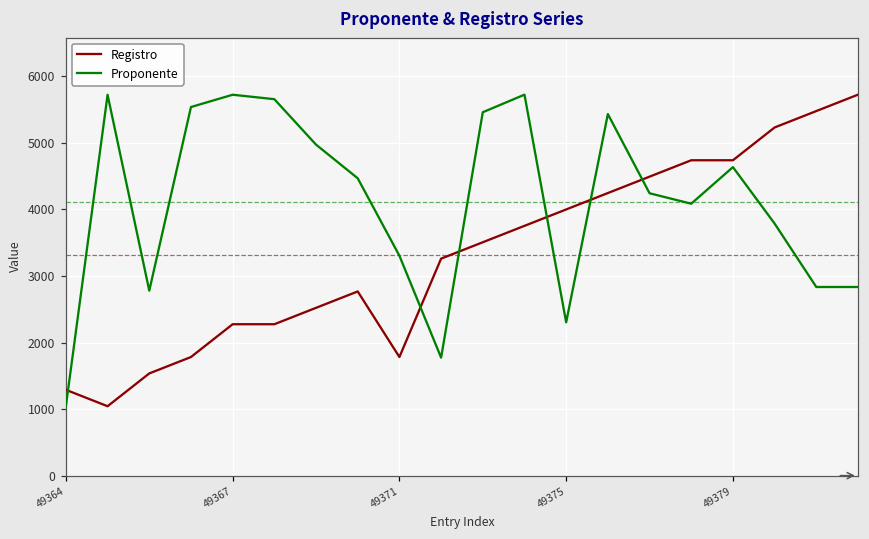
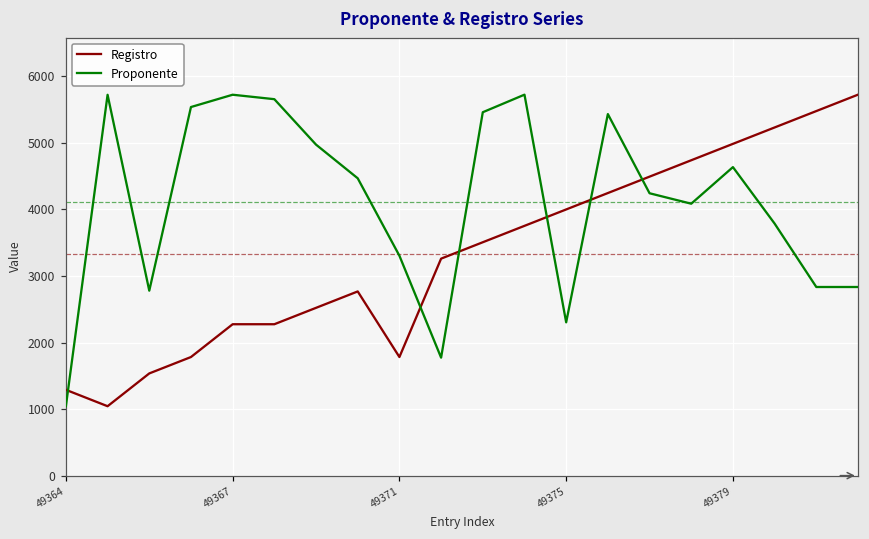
Registro, 49379: 4700 -> 5000
